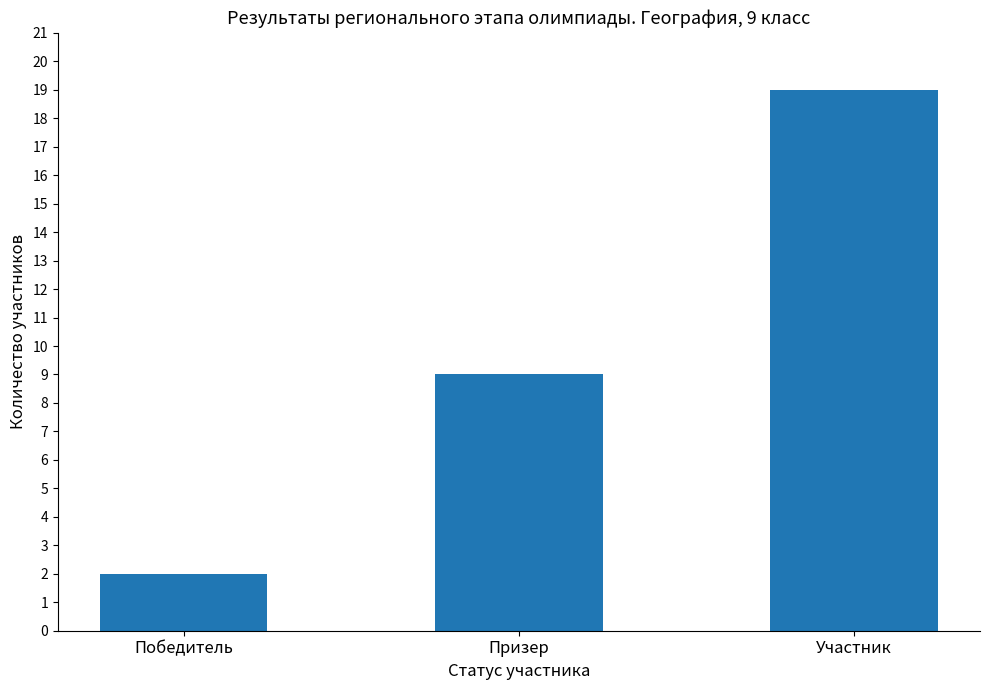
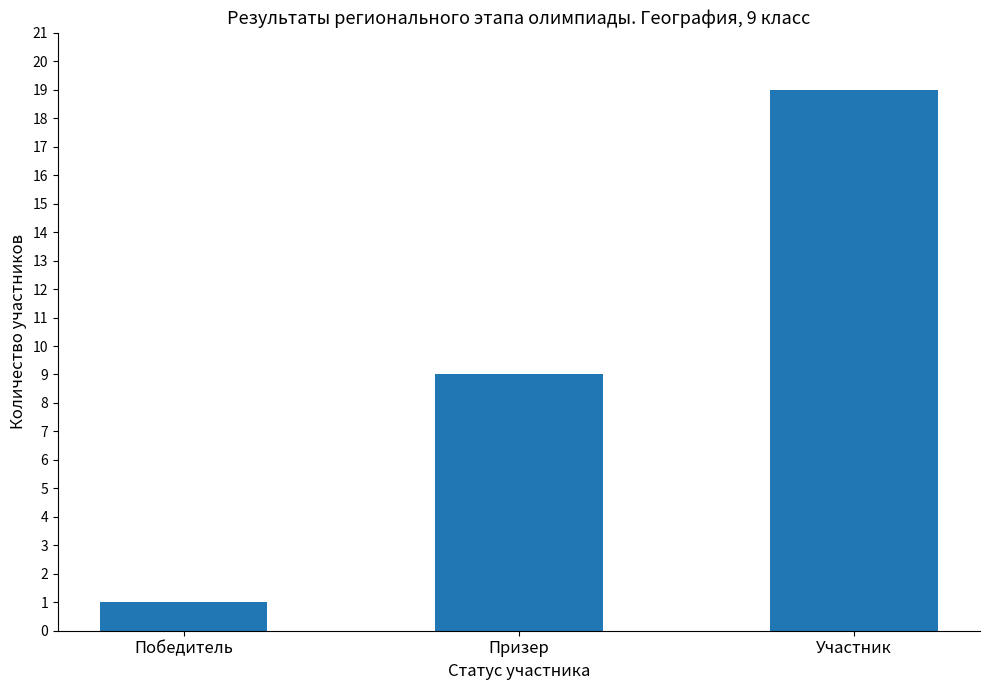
Победитель: 2 -> 1
